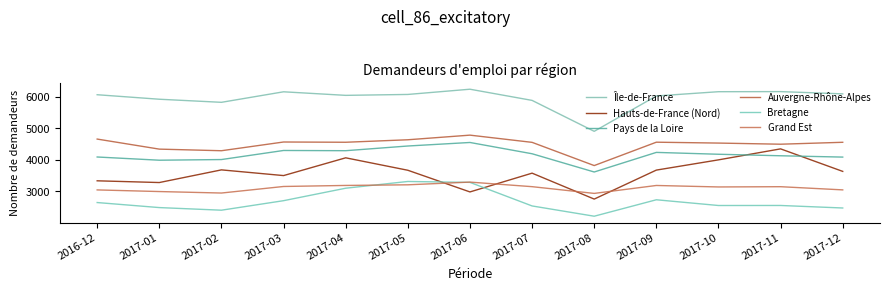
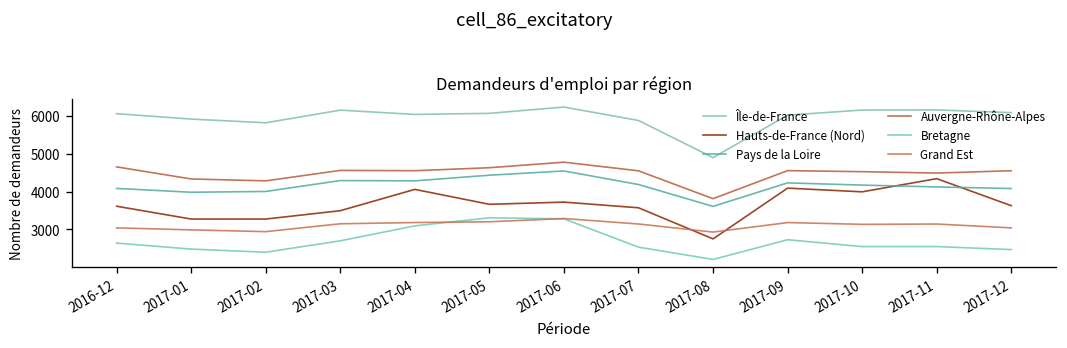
Hauts-de-France (Nord), 2016-12: 3300 -> 3600
Hauts-de-France (Nord), 2017-02: 3700 -> 3300
Hauts-de-France (Nord), 2017-06: 3000 -> 3700
Hauts-de-France (Nord), 2017-09: 3700 -> 4100
